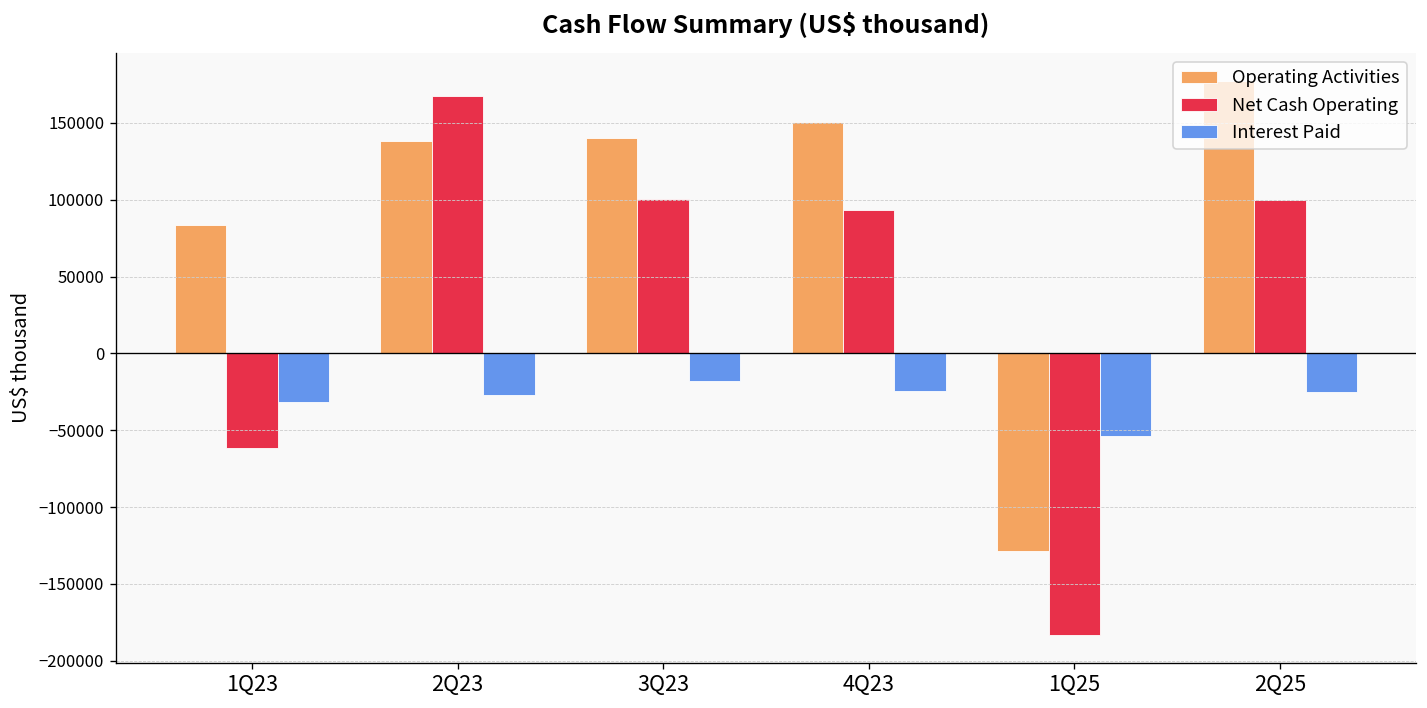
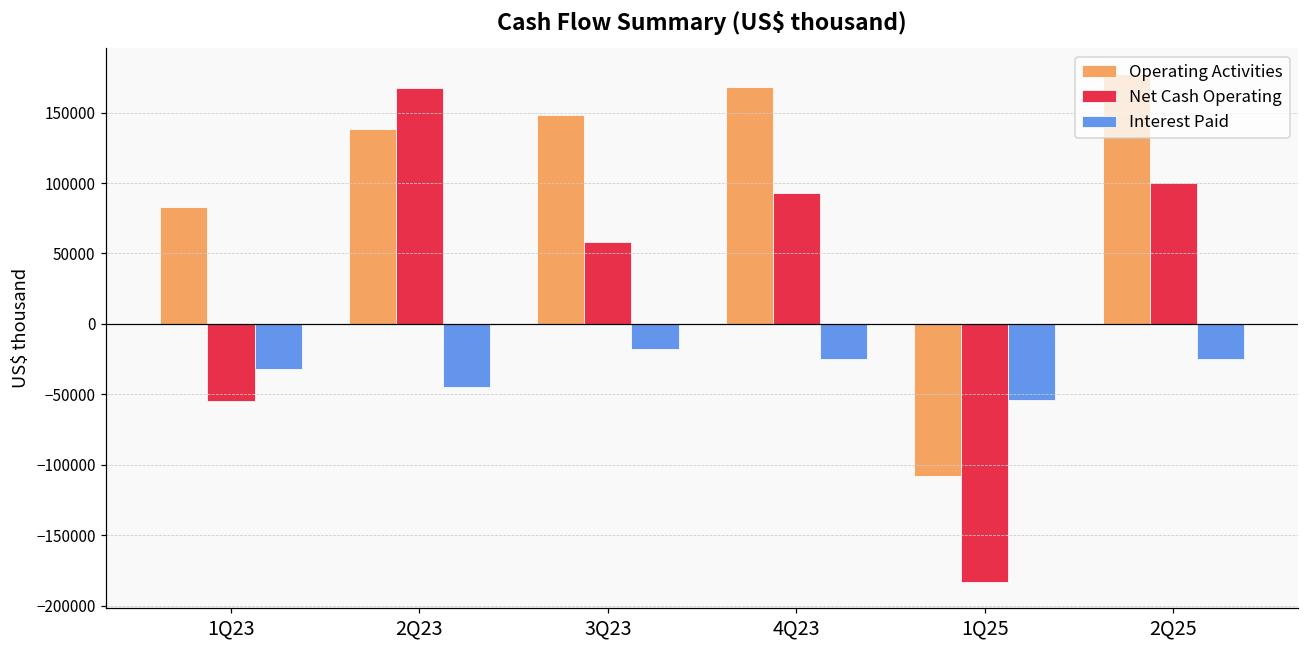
Net Cash Operating, 1Q23: -61000 -> -55000
Interest Paid, 2Q23: -27000 -> -45000
Operating Activities, 3Q23: 140000 -> 148000
Net Cash Operating, 3Q23: 100000 -> 58000
Operating Activities, 4Q23: 151000 -> 168000
Operating Activities, 1Q25: -129000 -> -108000
